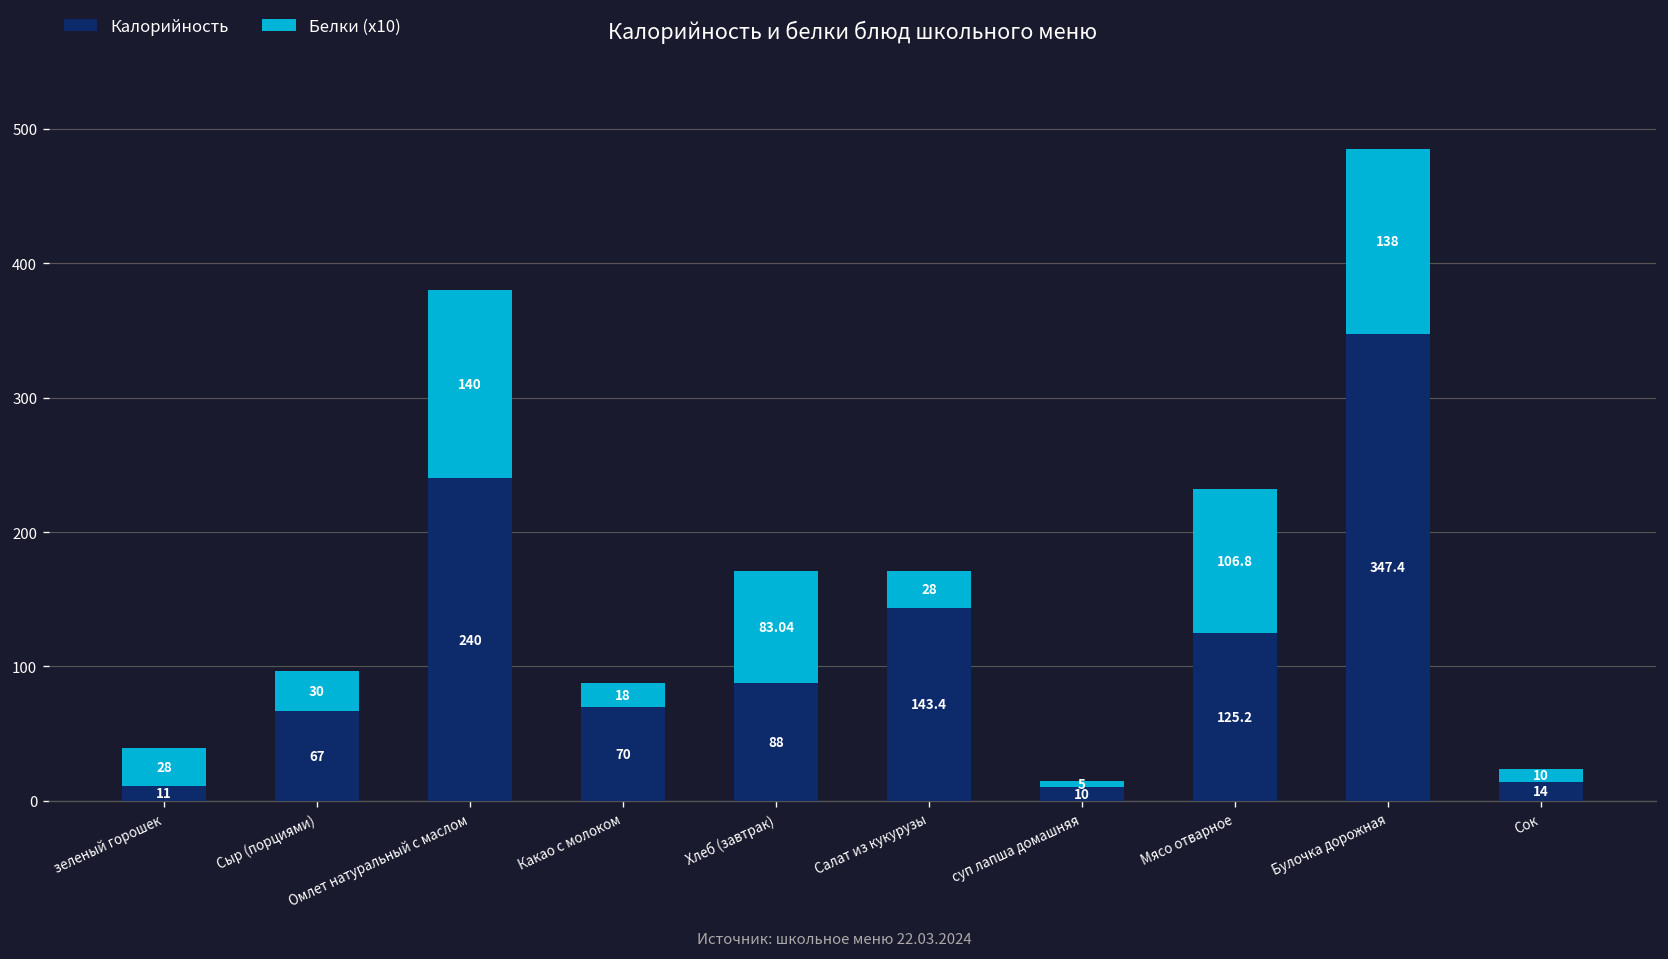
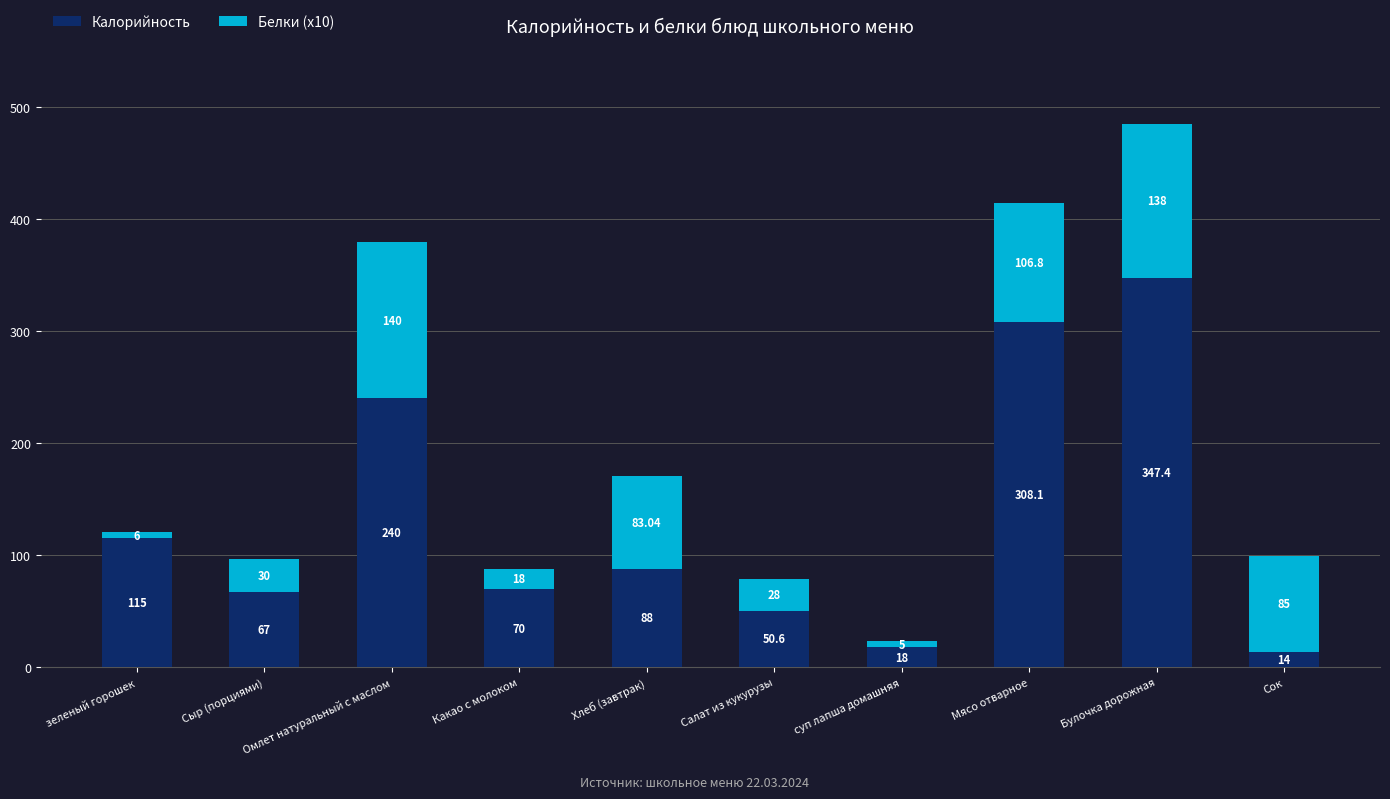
Калорийность, зеленый горошек: 11 -> 115
Белки (x10), зеленый горошек: 28 -> 6
Калорийность, Салат из кукурузы: 143.4 -> 50.6
Калорийность, суп лапша домашняя: 10 -> 18
Калорийность, Мясо отварное: 125.2 -> 308.1
Белки (x10), Сок: 10 -> 85
